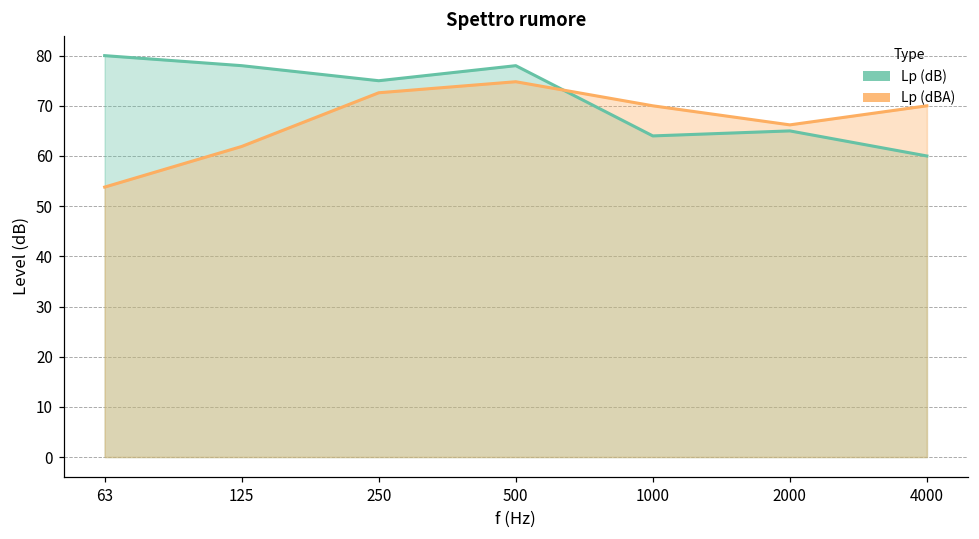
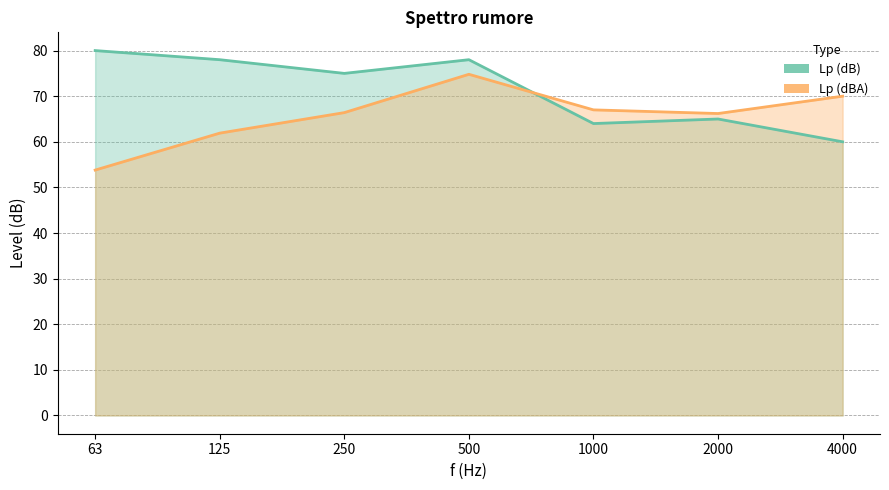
Lp (dBA), 250: 73 -> 66
Lp (dBA), 1000: 70 -> 67
